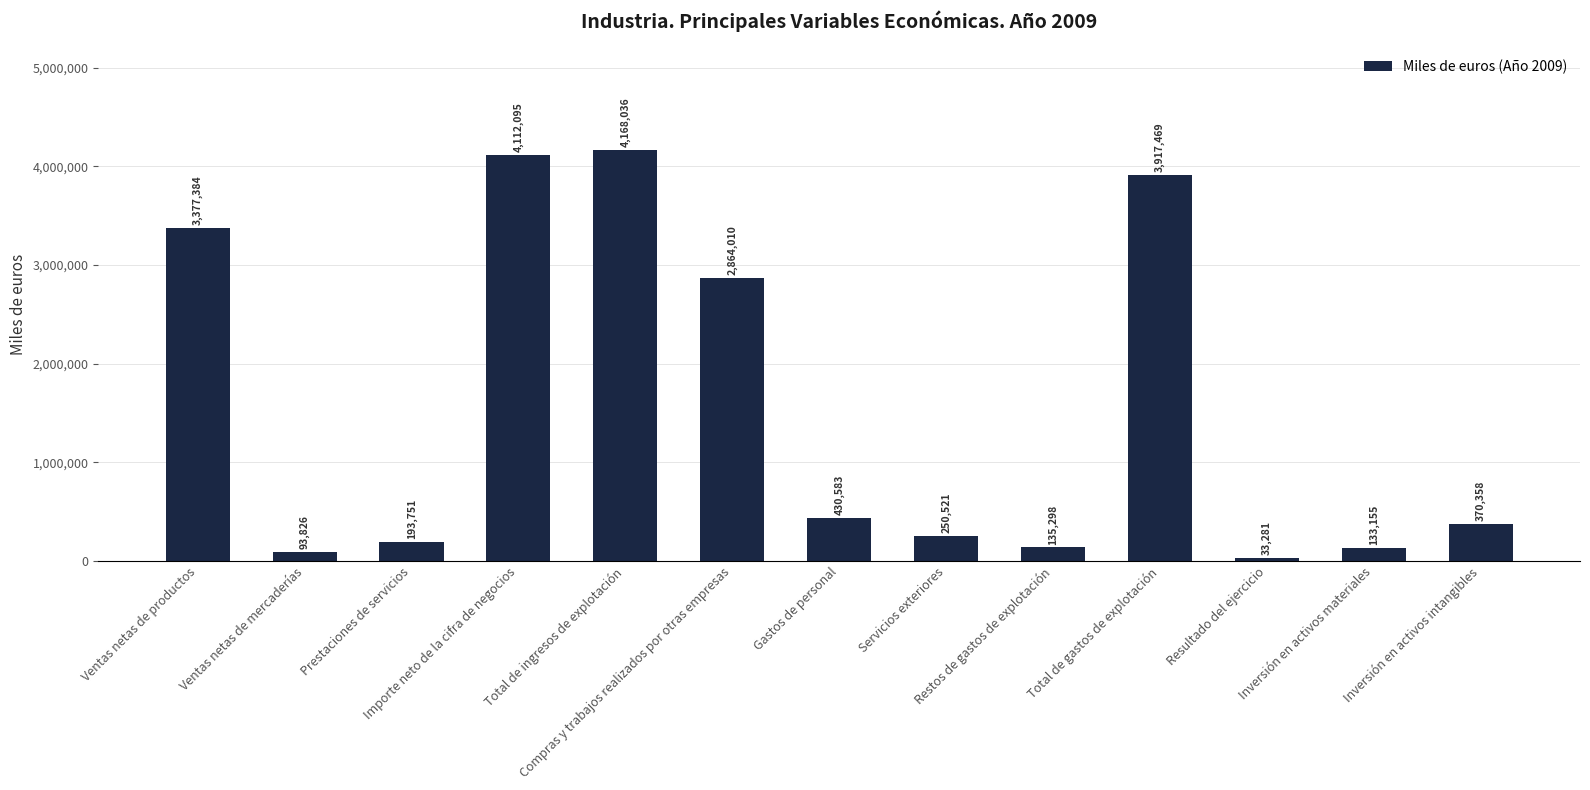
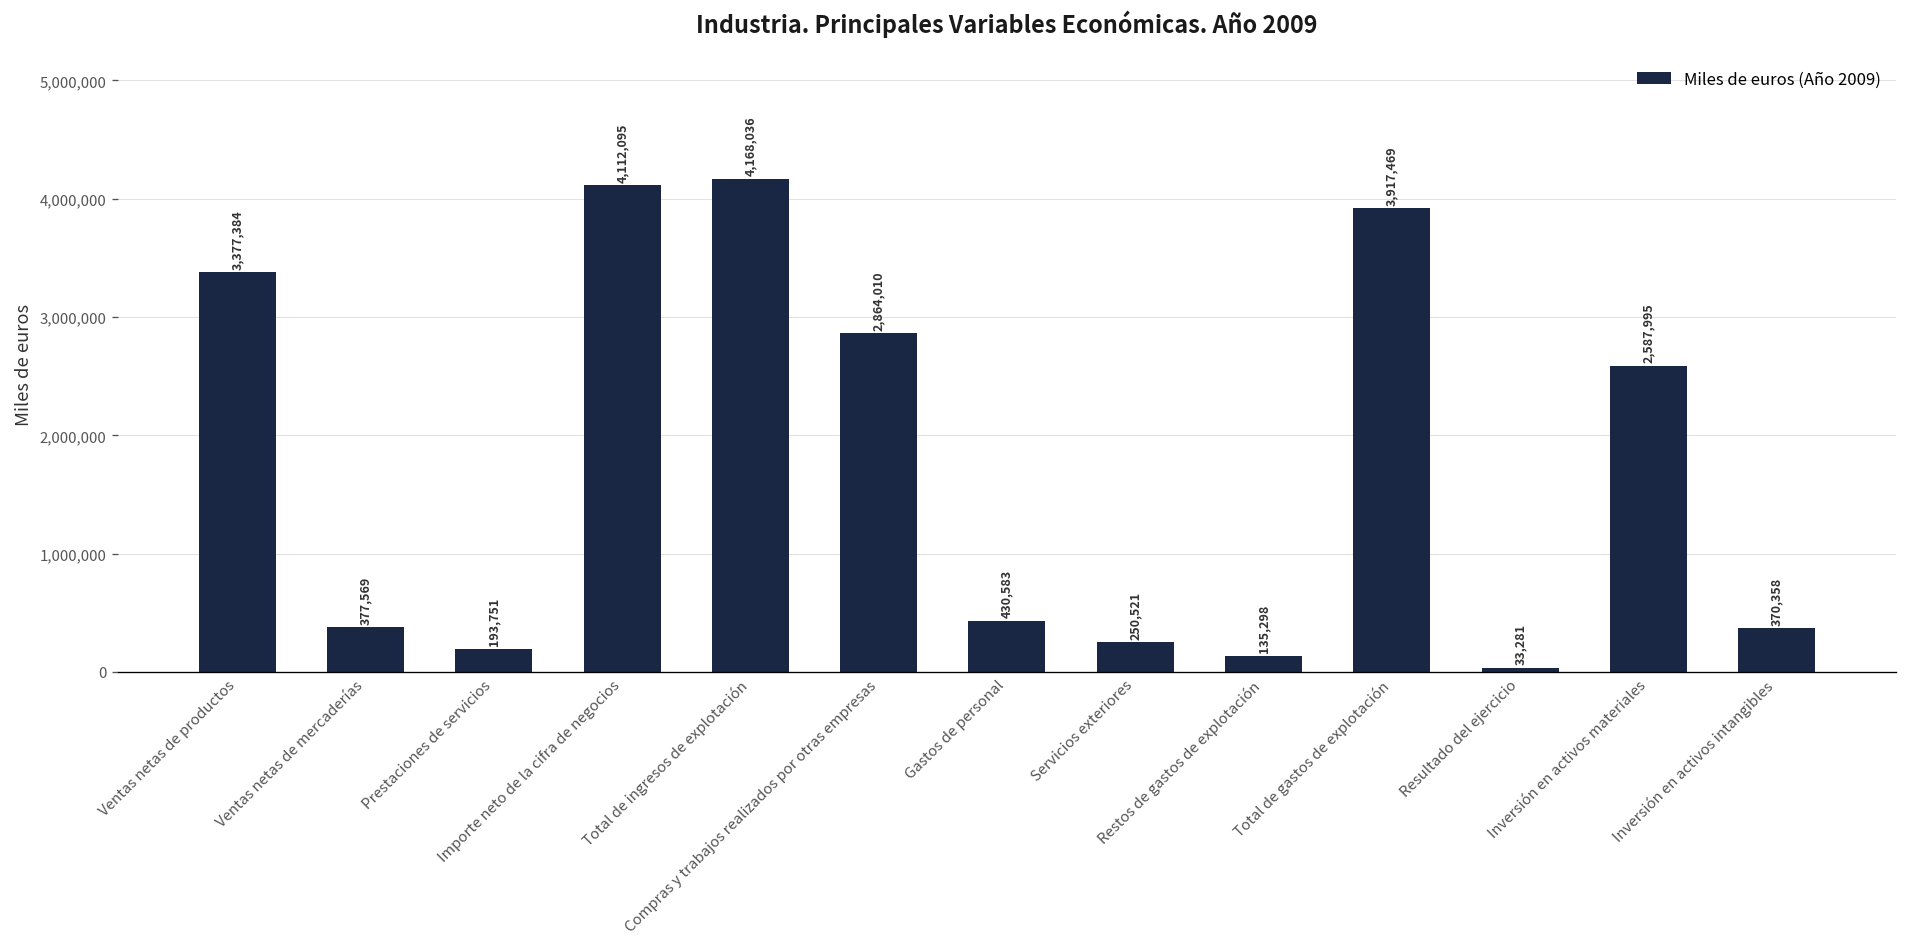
Ventas netas de mercaderías: 93,826 -> 377,569
Inversión en activos materiales: 133,155 -> 2,587,995
